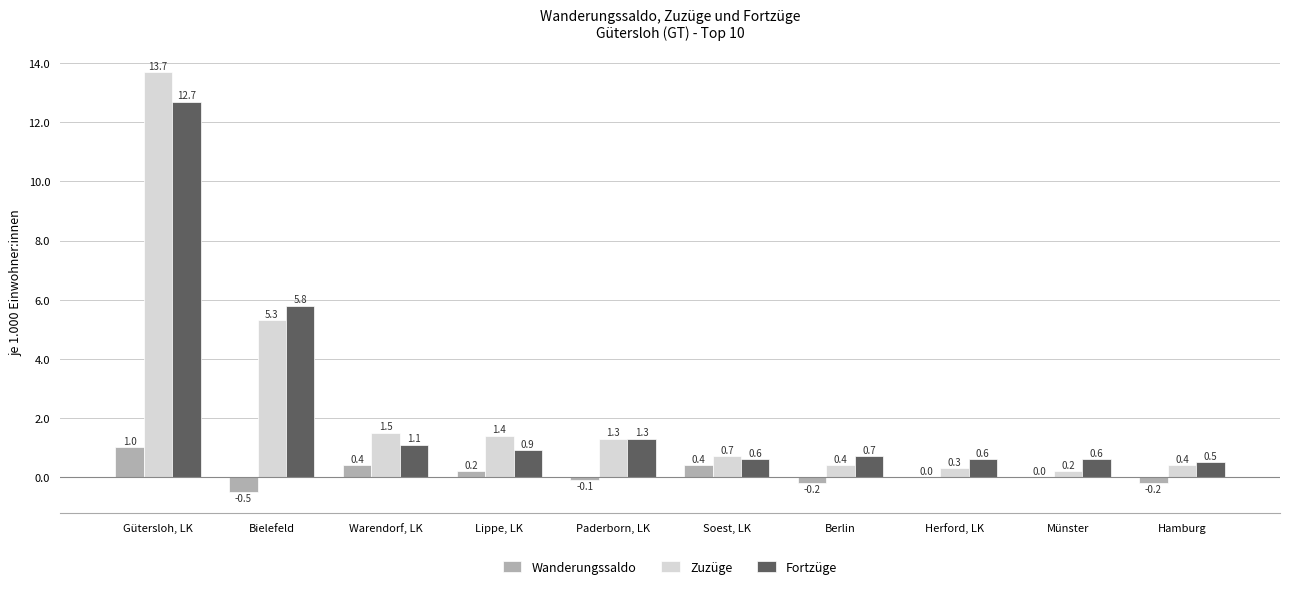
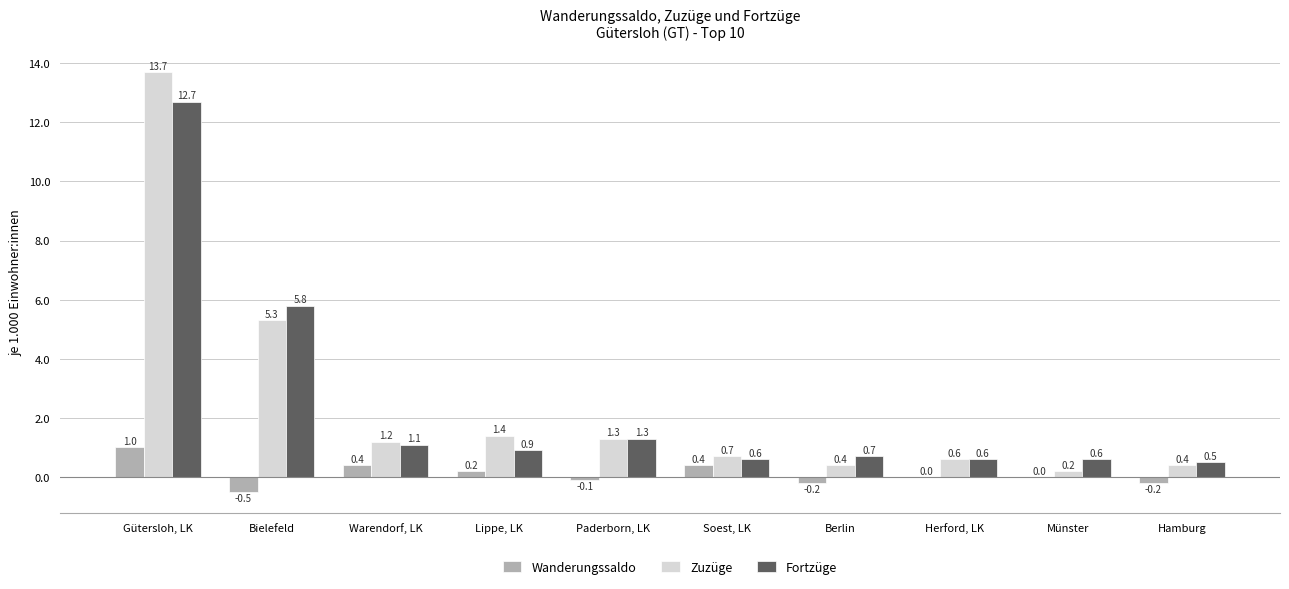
Zuzüge, Warendorf, LK: 1.5 -> 1.2
Zuzüge, Herford, LK: 0.3 -> 0.6
